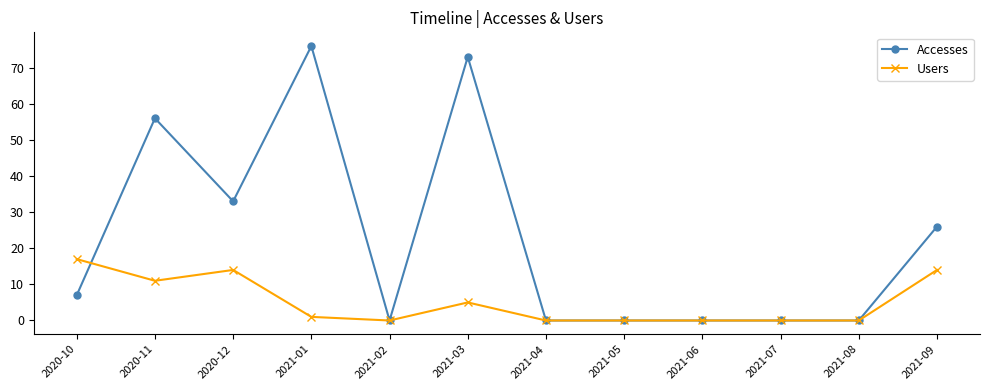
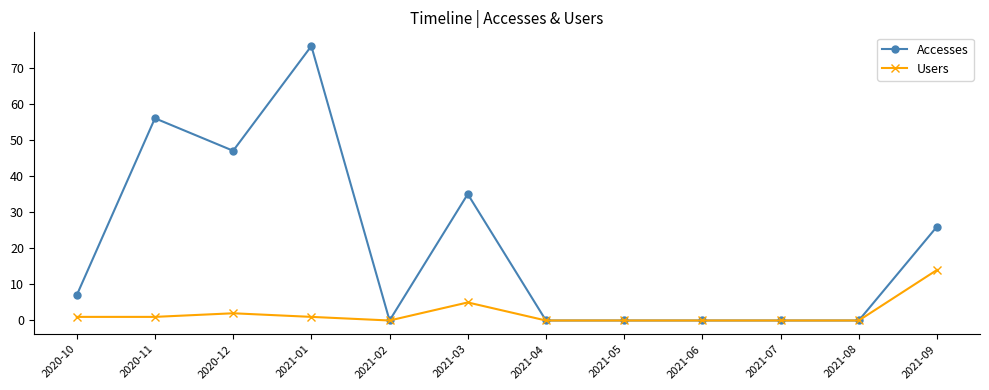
Users, 2020-10: 17 -> 1
Users, 2020-11: 11 -> 1
Accesses, 2020-12: 33 -> 47
Users, 2020-12: 14 -> 2
Accesses, 2021-03: 73 -> 35
